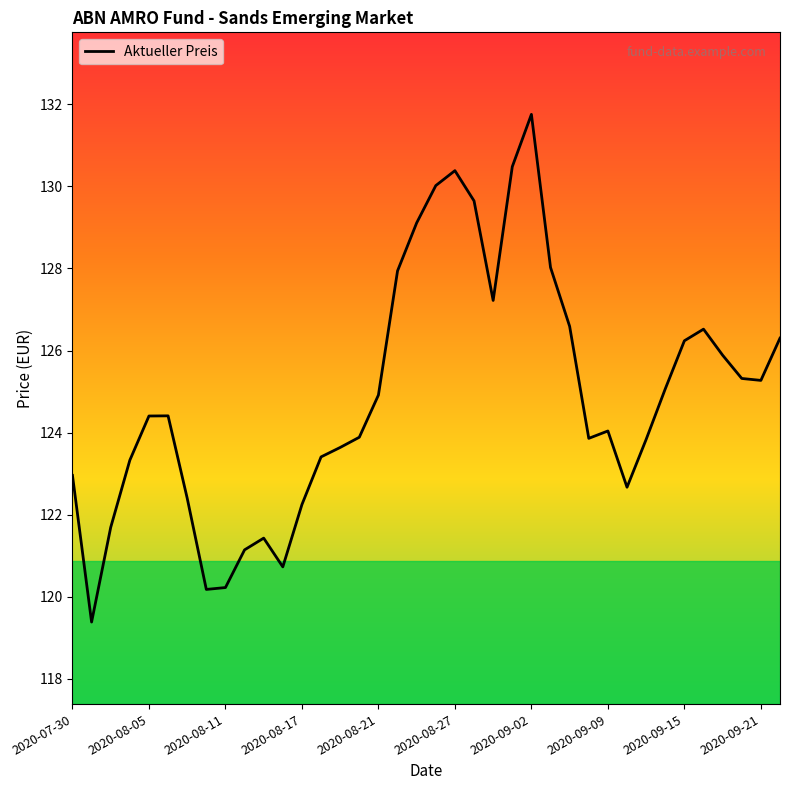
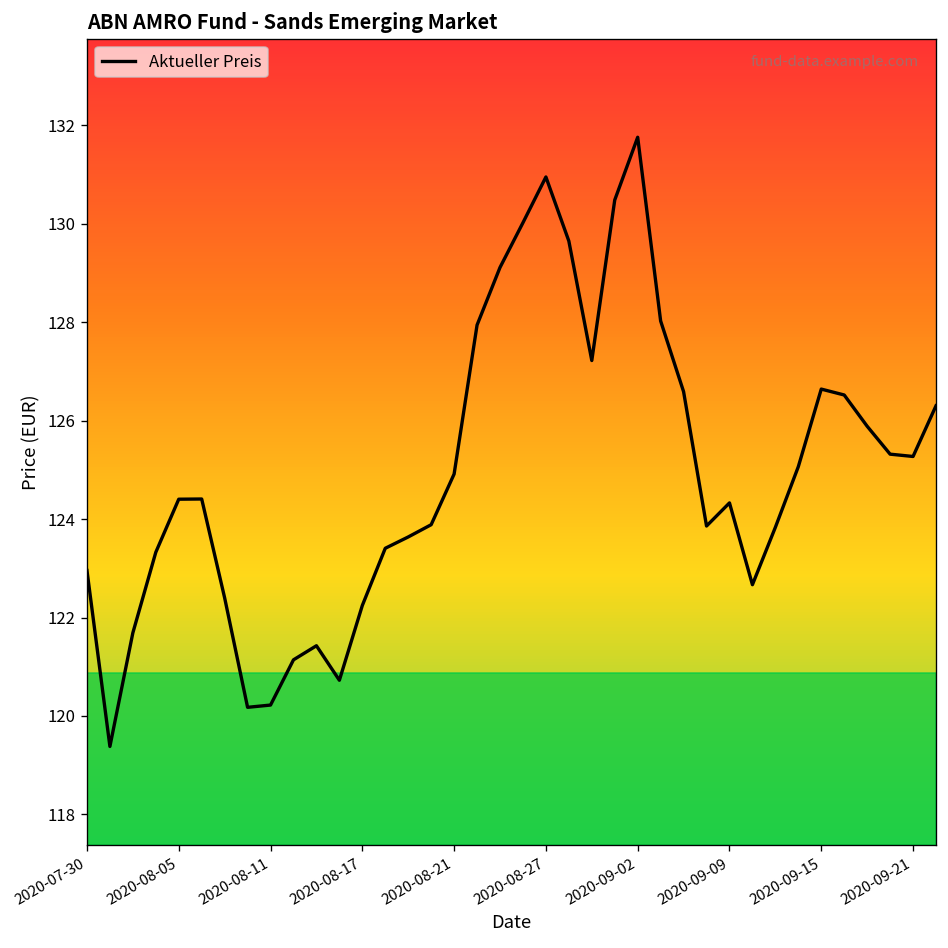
2020-08-27: 130.4 -> 131.0
2020-09-09: 124.0 -> 124.3
2020-09-15: 126.2 -> 126.6
